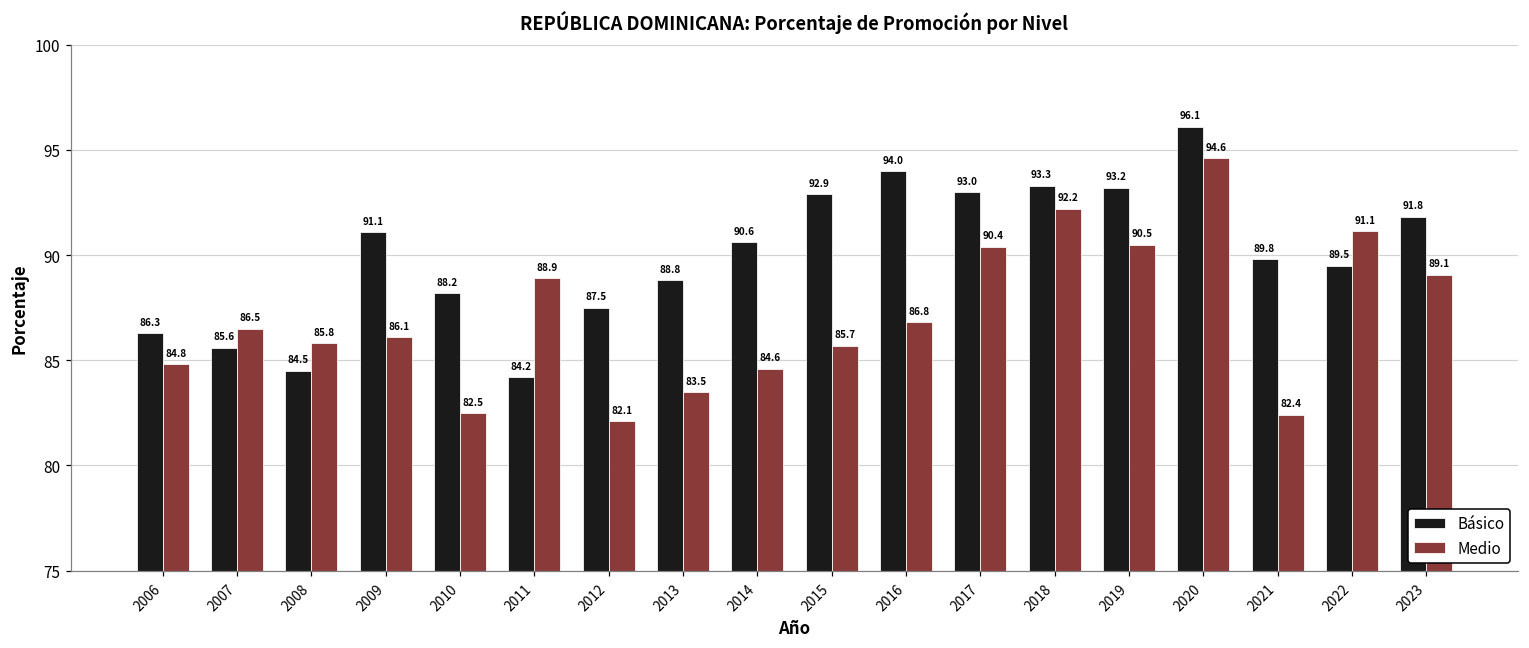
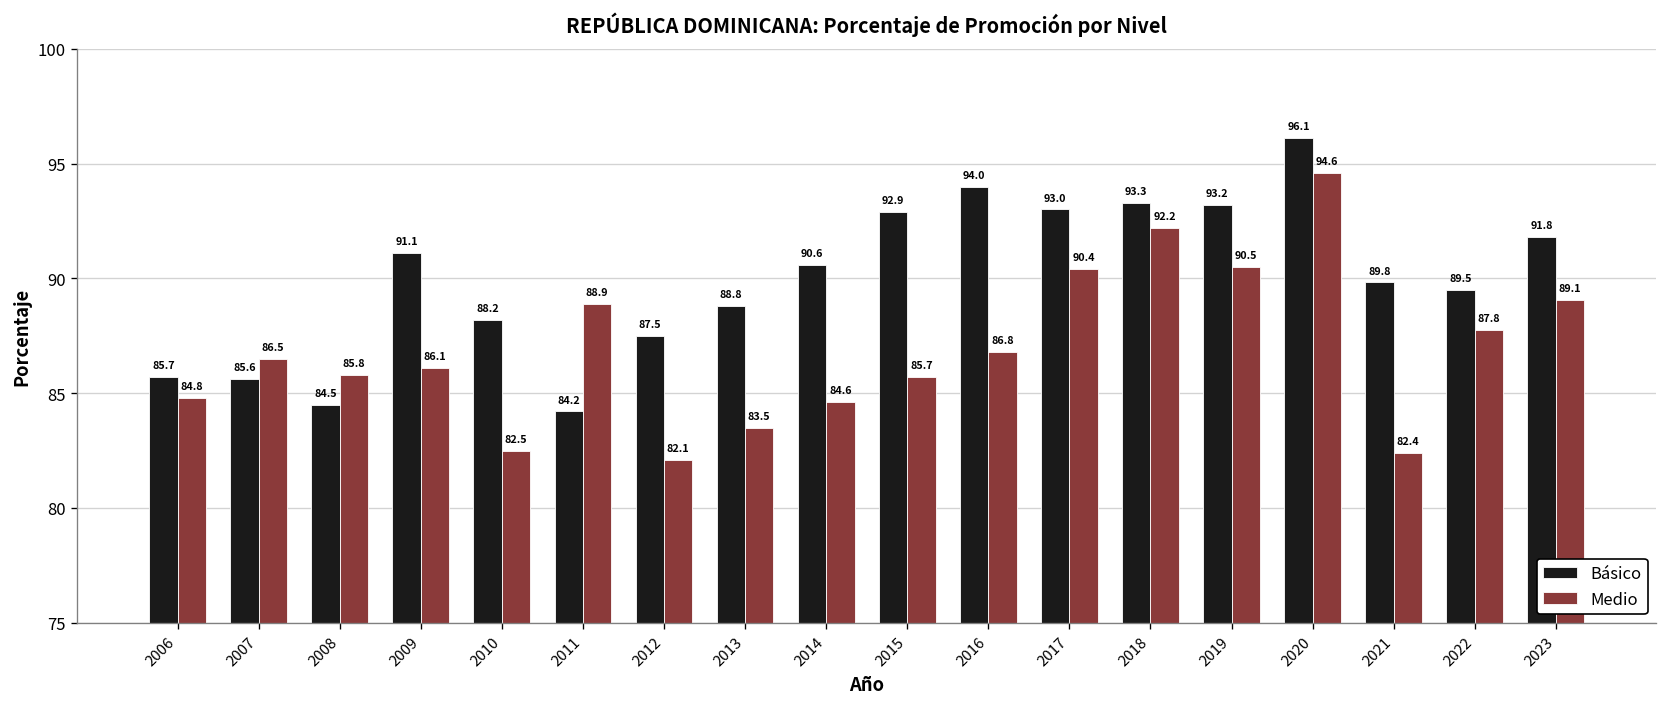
Básico, 2006: 86.3 -> 85.7
Medio, 2022: 91.1 -> 87.8
